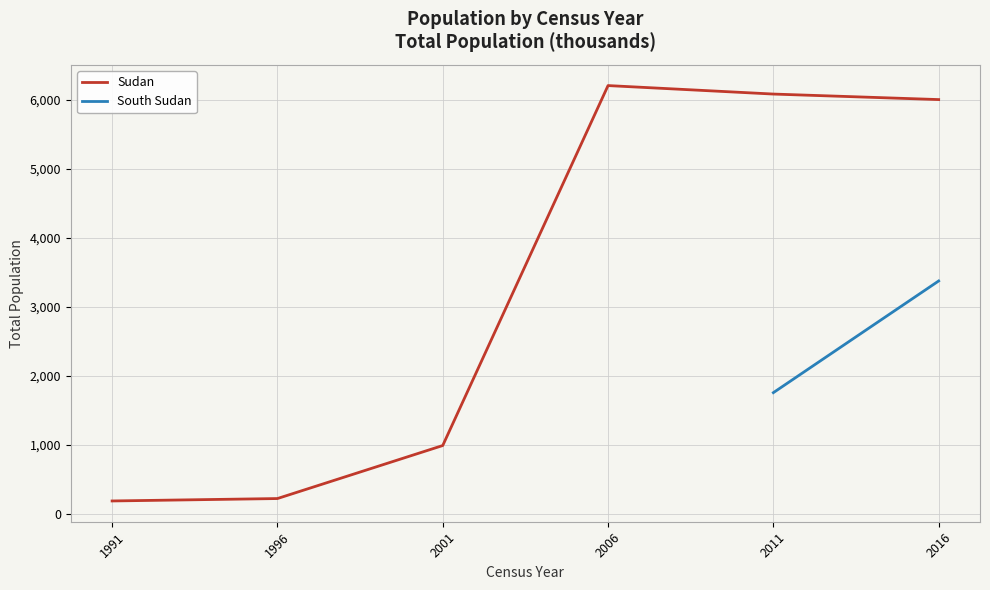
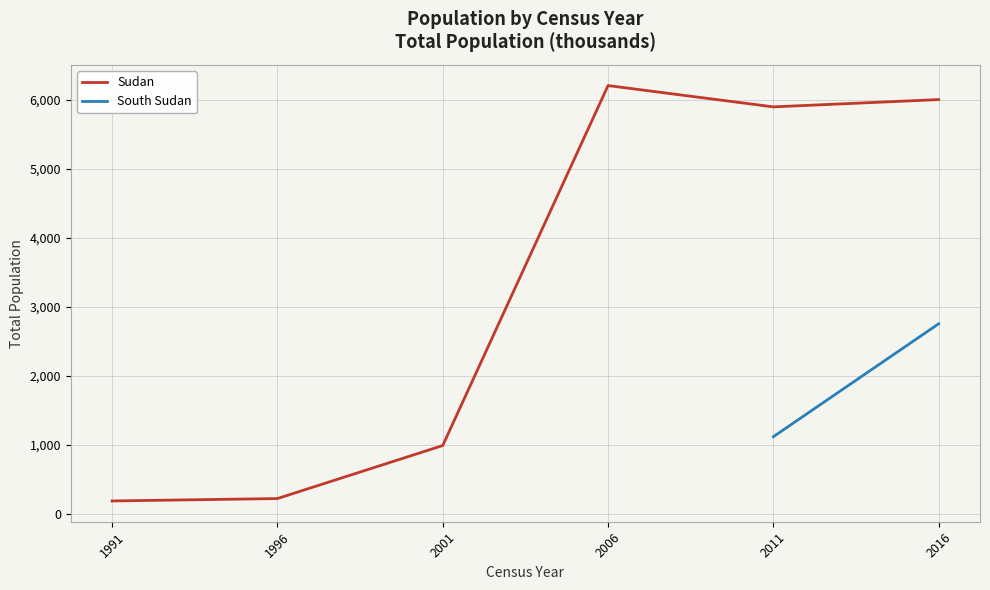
Sudan, 2011: 6,100 -> 5,900
South Sudan, 2011: 1,800 -> 1,100
South Sudan, 2016: 3,400 -> 2,800
